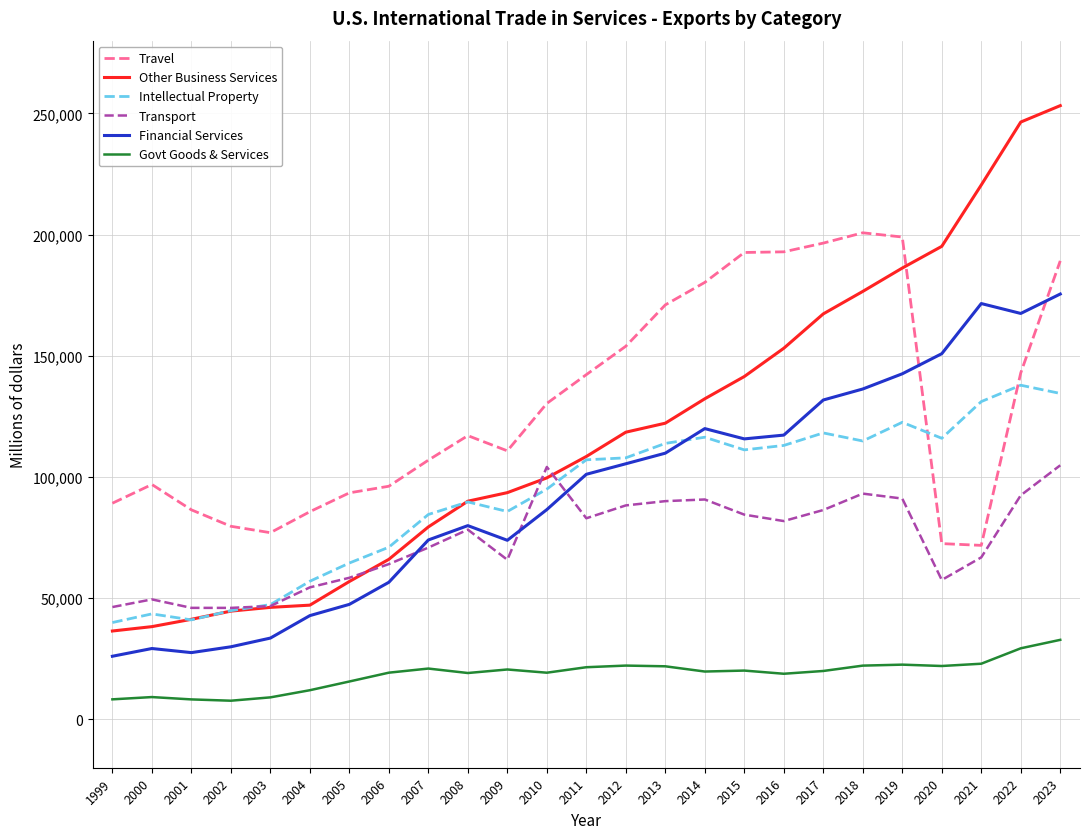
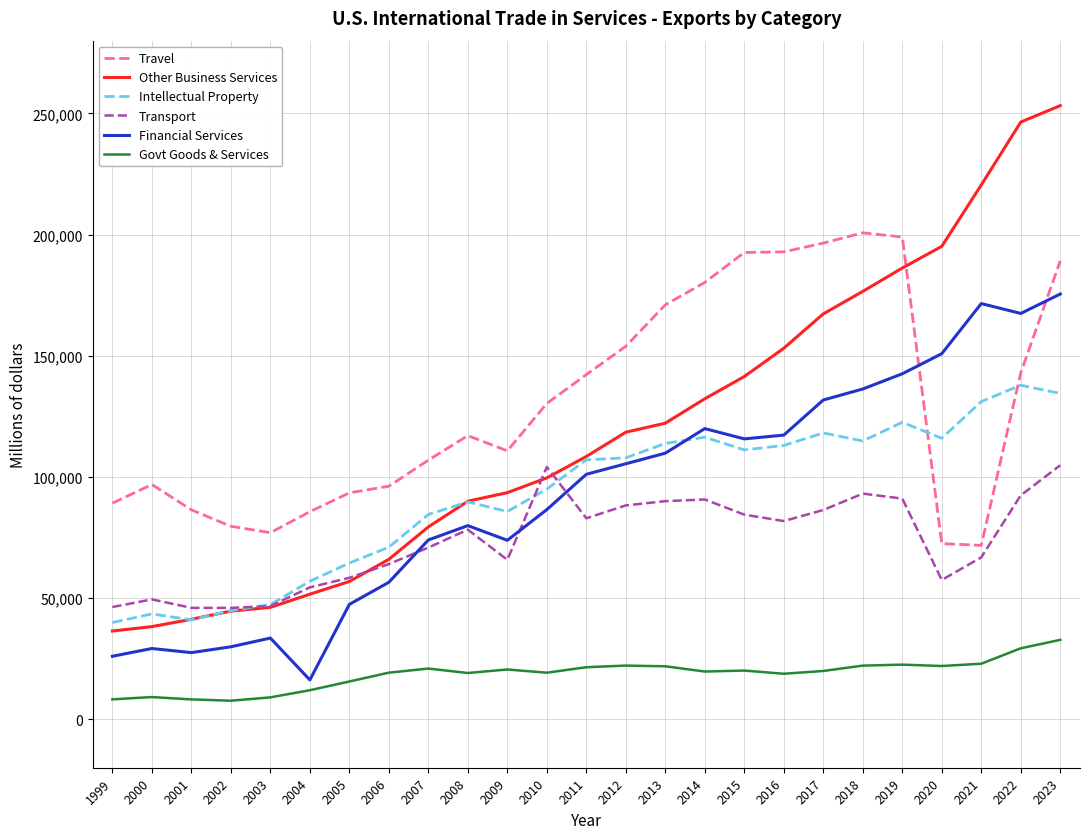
Other Business Services, 2004: 47,000 -> 52,000
Financial Services, 2004: 43,000 -> 16,000
